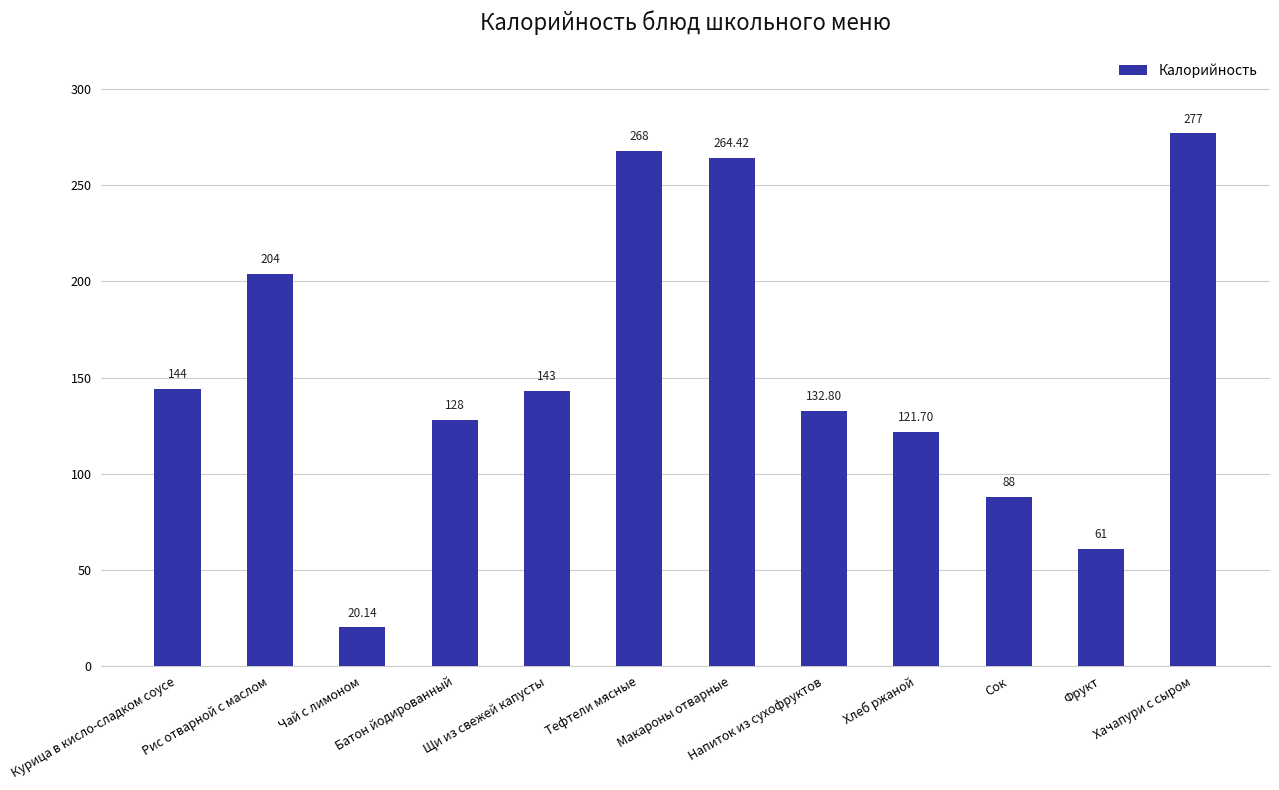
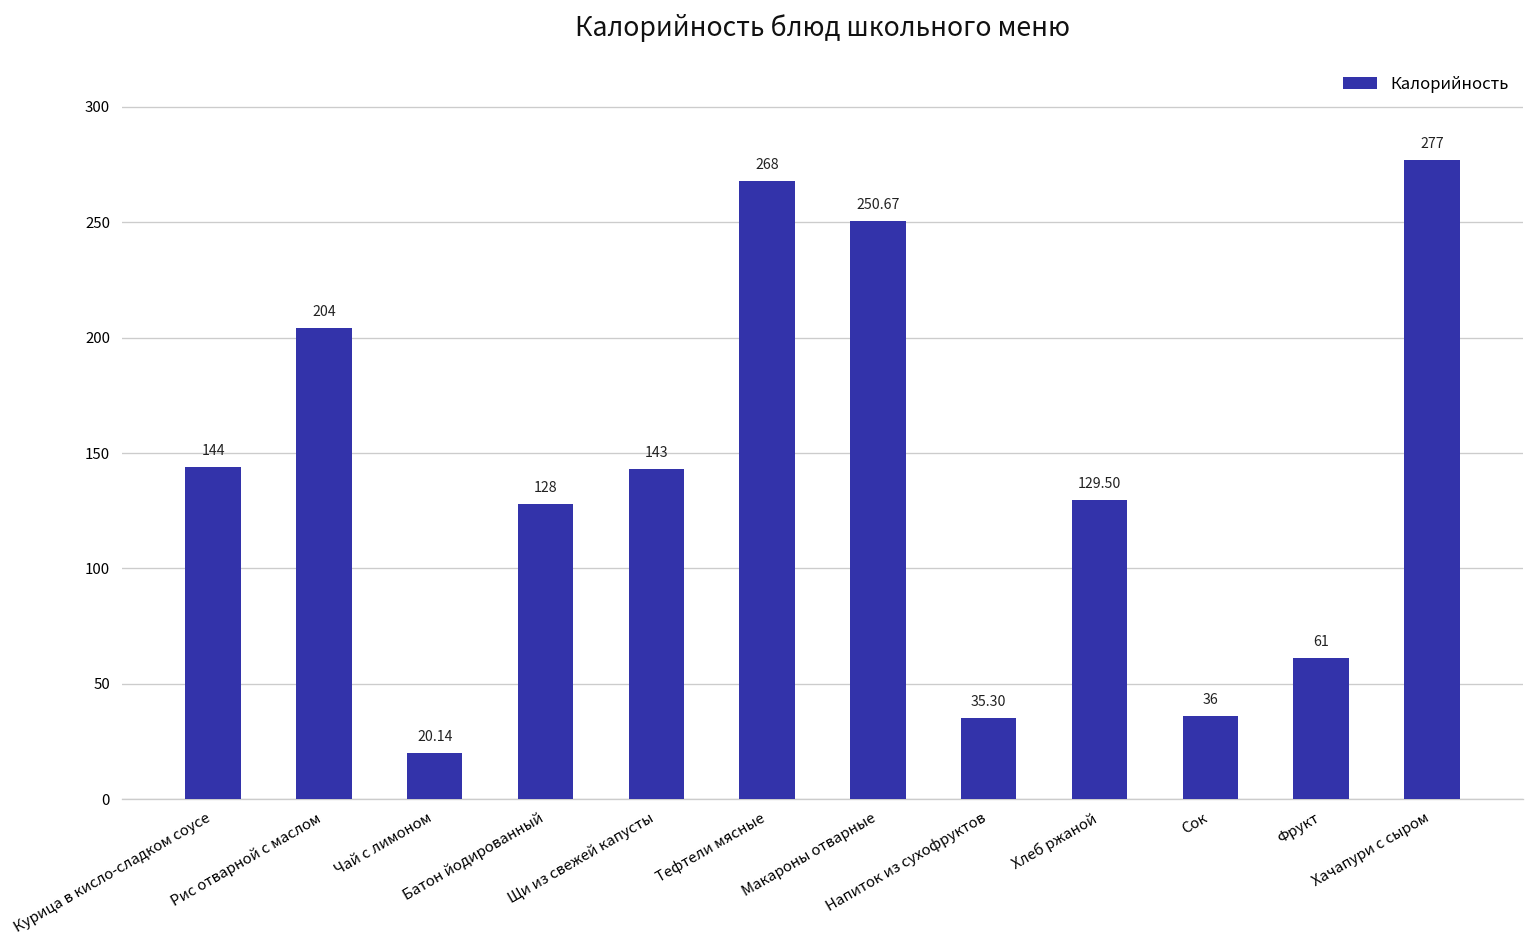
Макароны отварные: 264.42 -> 250.67
Напиток из сухофруктов: 132.80 -> 35.30
Хлеб ржаной: 121.70 -> 129.50
Сок: 88 -> 36
